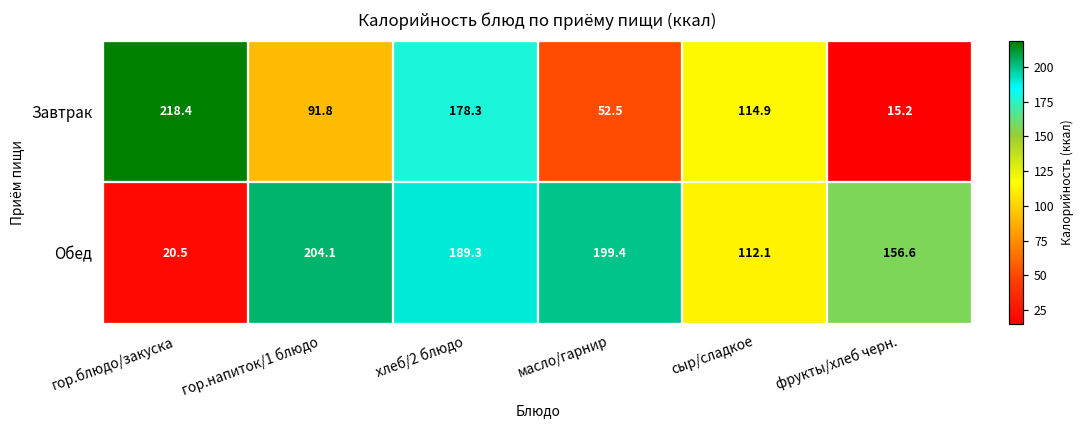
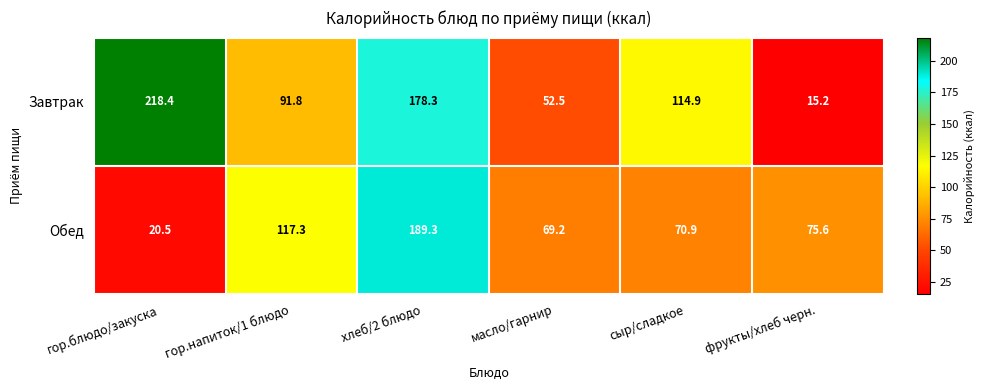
Обед, гор.напиток/1 блюдо: 204.1 -> 117.3
Обед, масло/гарнир: 199.4 -> 69.2
Обед, сыр/сладкое: 112.1 -> 70.9
Обед, фрукты/хлеб черн.: 156.6 -> 75.6
